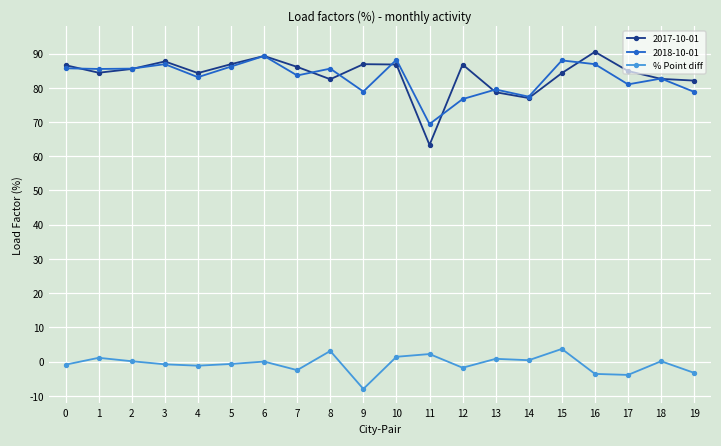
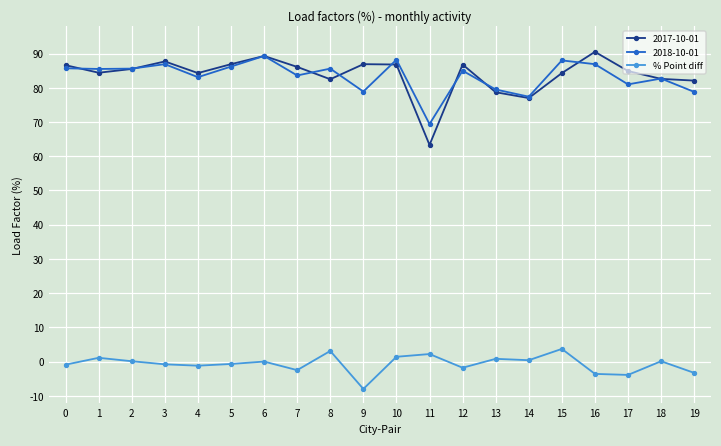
2018-10-01, 12: 77 -> 85
